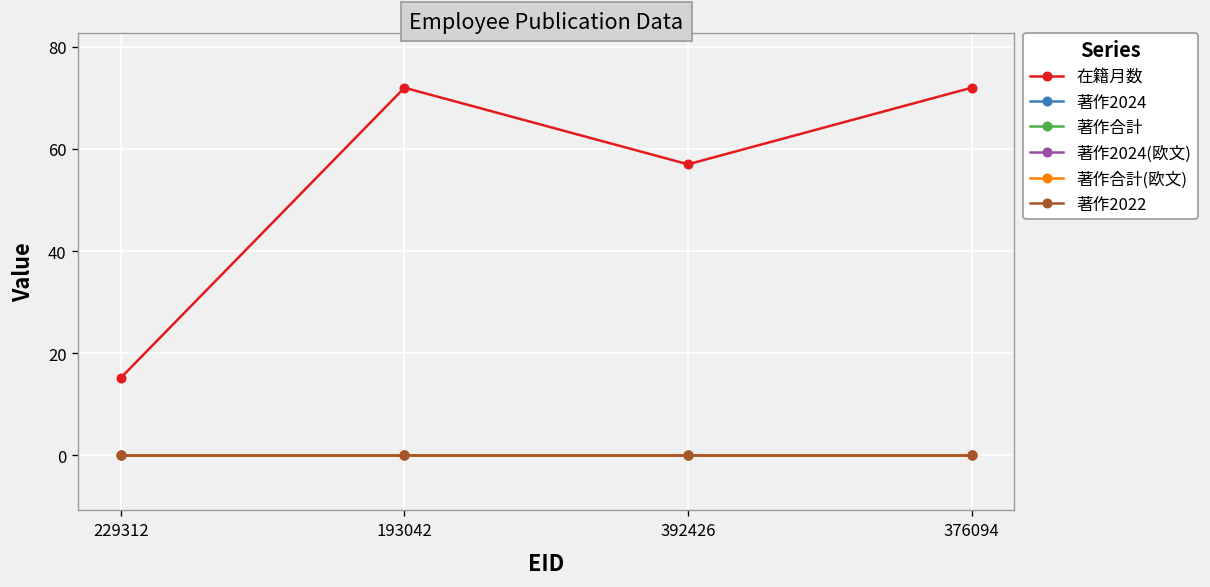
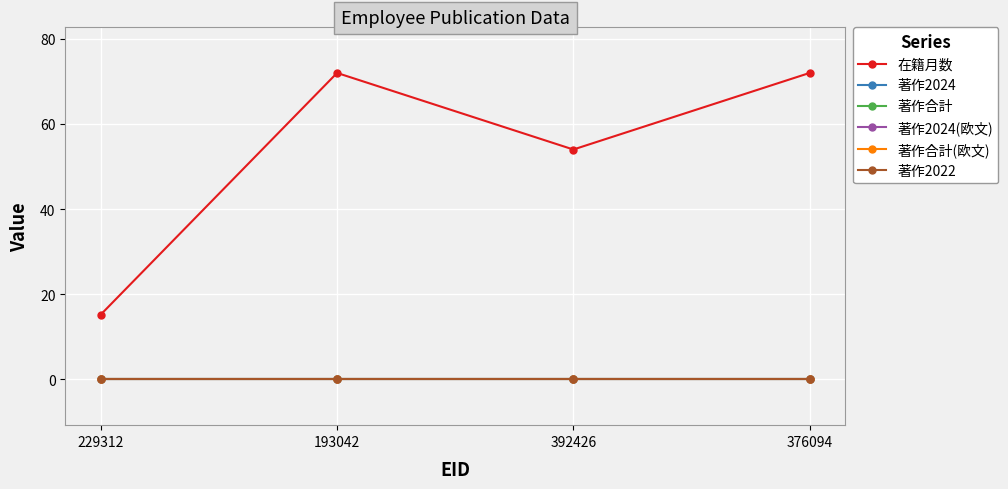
在籍月数, 392426: 57 -> 54
